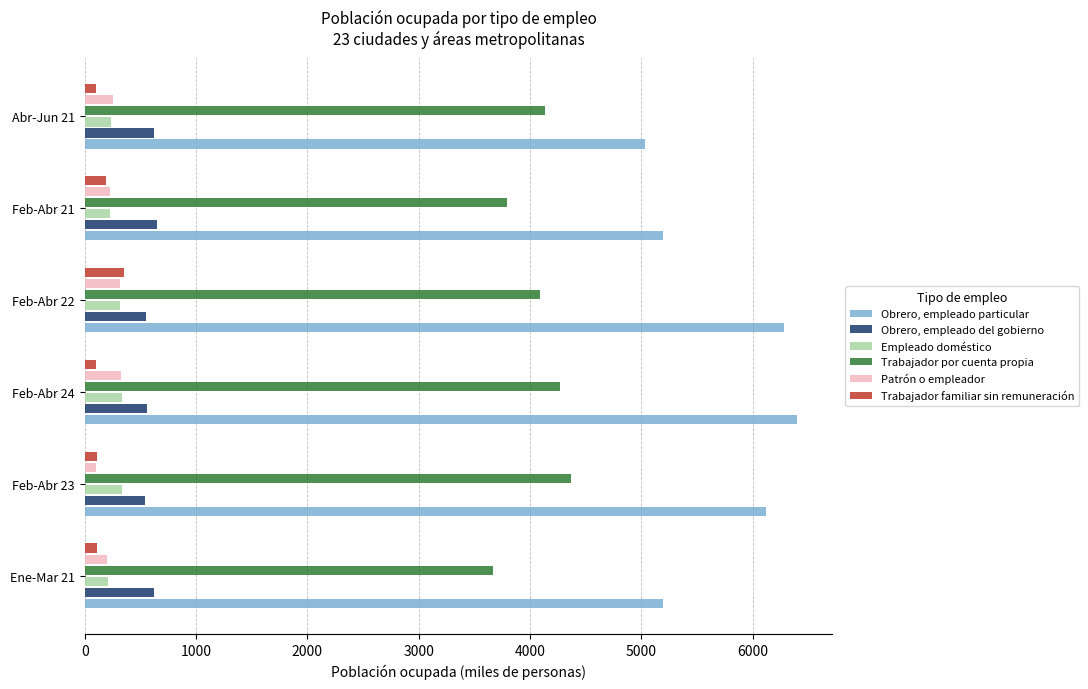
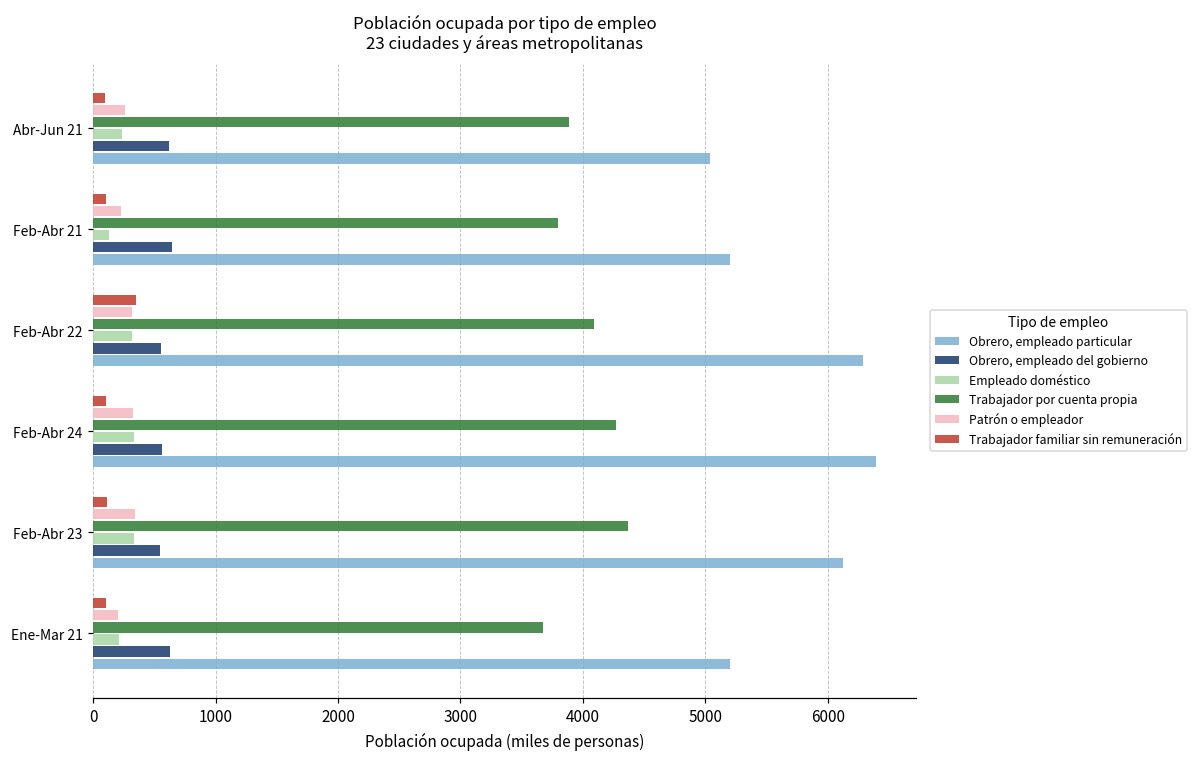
Trabajador por cuenta propia, Abr-Jun 21: 4130 -> 3890
Trabajador familiar sin remuneración, Feb-Abr 21: 190 -> 110
Empleado doméstico, Feb-Abr 21: 220 -> 130
Patrón o empleador, Feb-Abr 23: 110 -> 340
